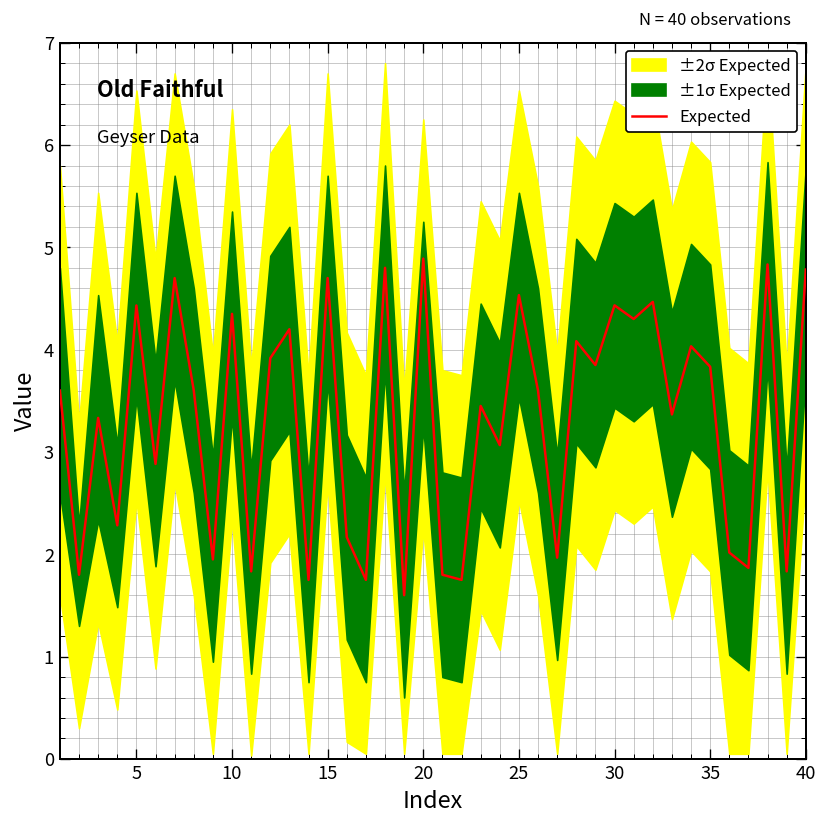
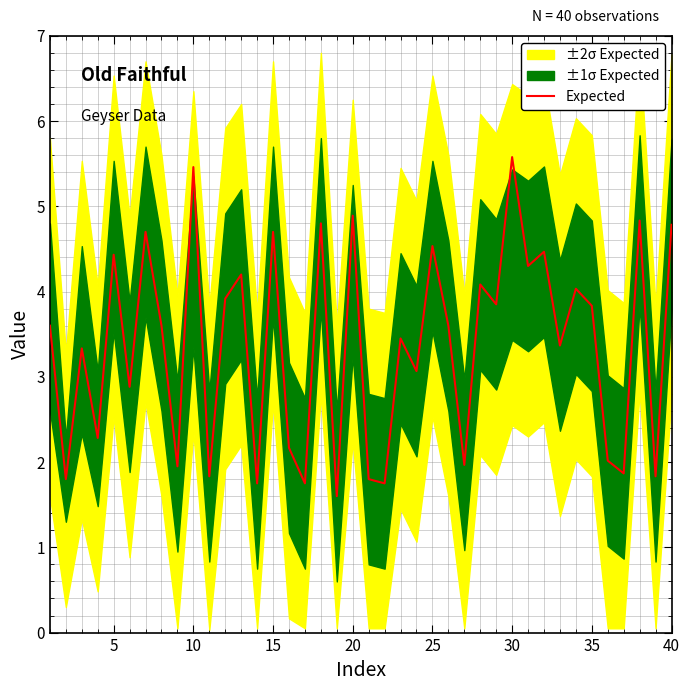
Expected, 10: 4.4 -> 5.5
Expected, 30: 4.4 -> 5.6
